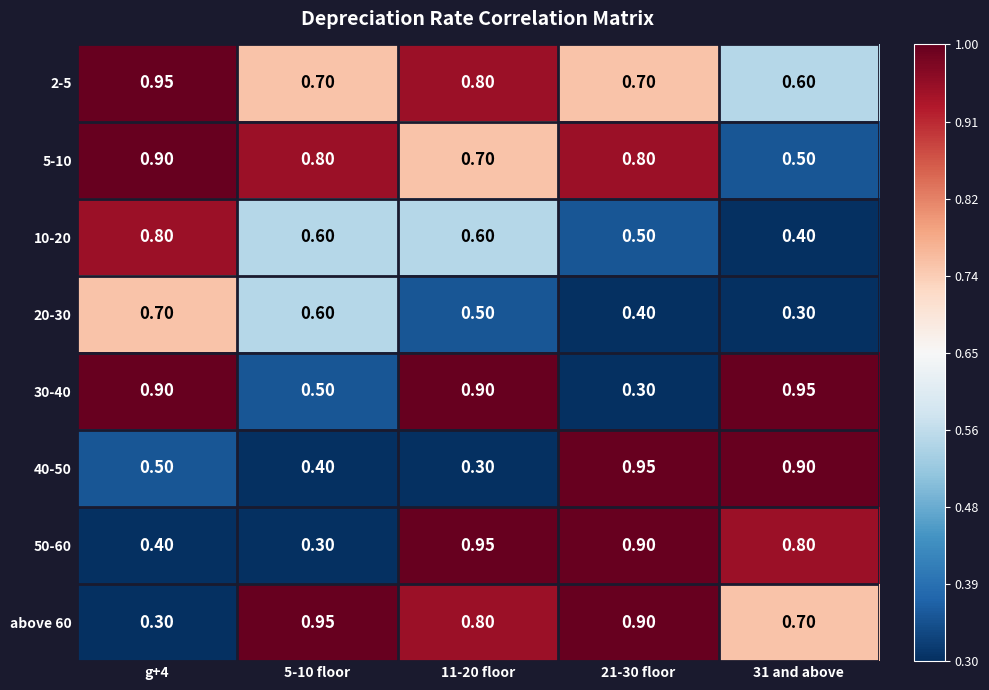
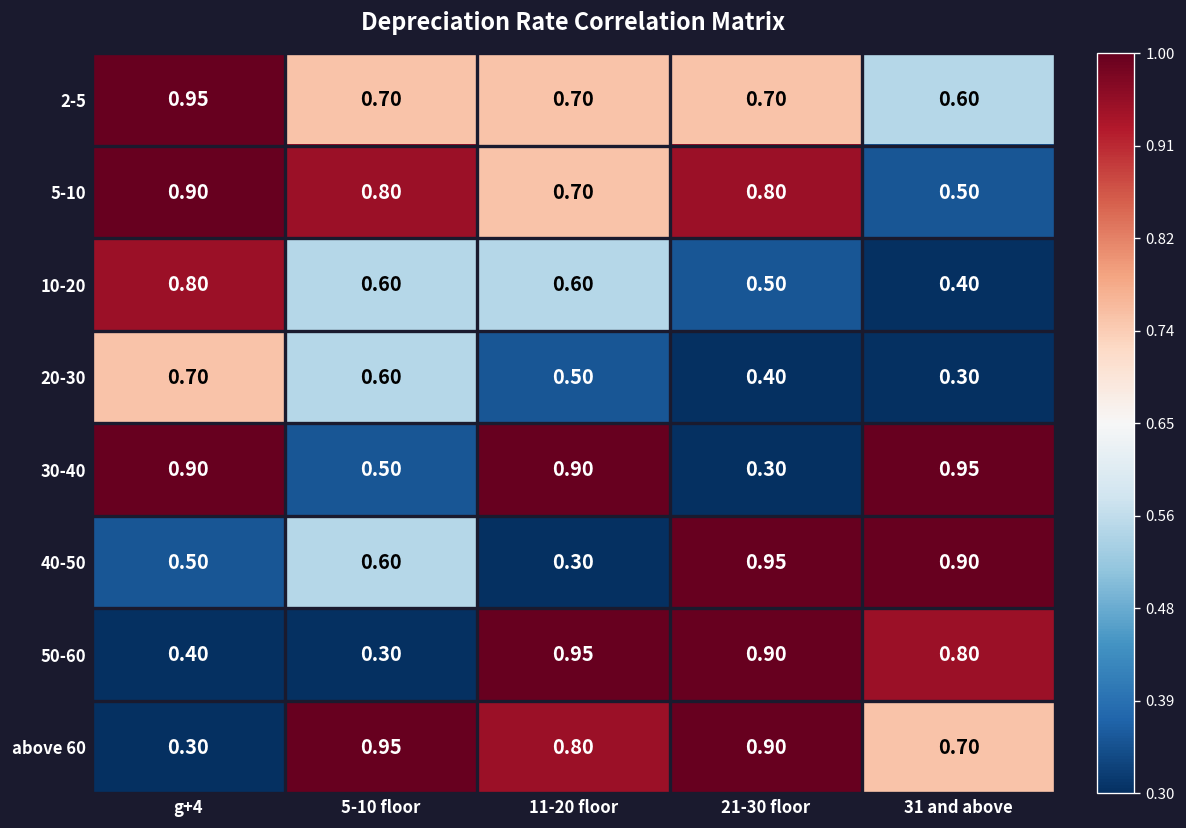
2-5, 11-20 floor: 0.80 -> 0.70
40-50, 5-10 floor: 0.40 -> 0.60
